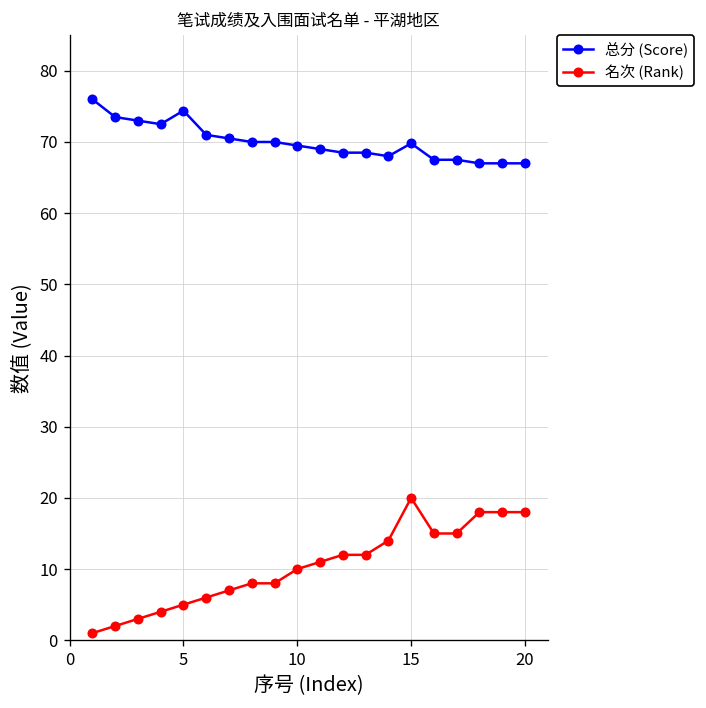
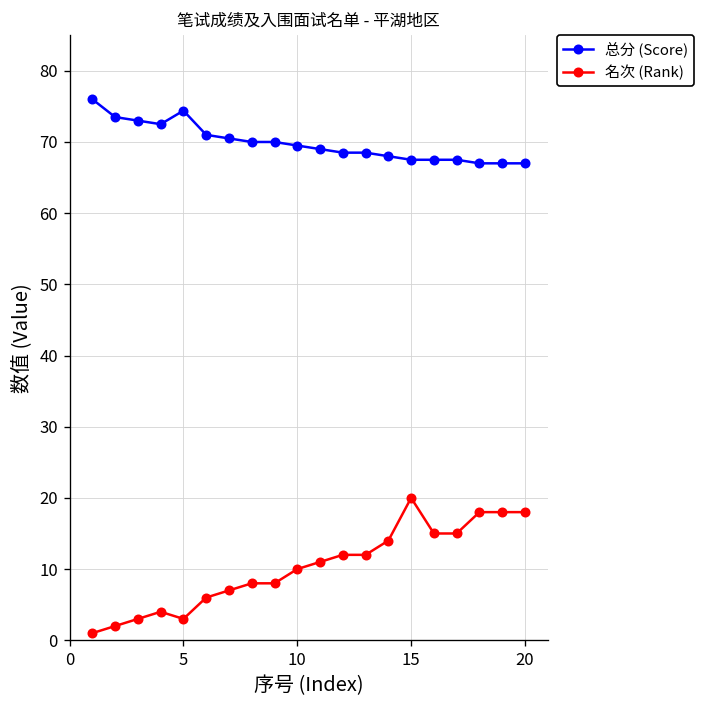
名次 (Rank), 5: 5 -> 3
总分 (Score), 15: 70 -> 68
